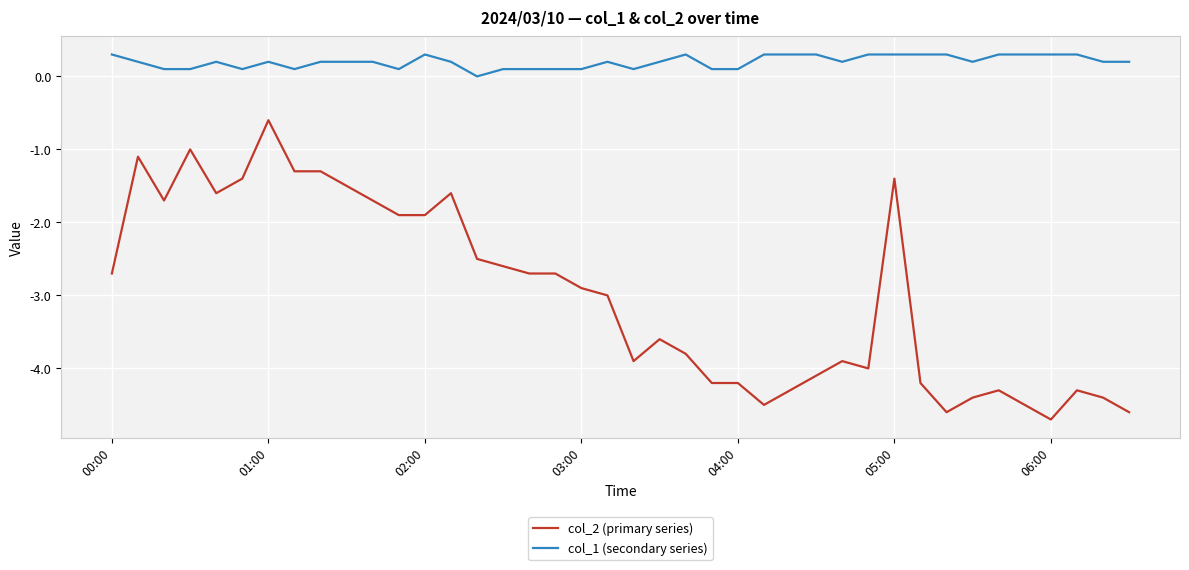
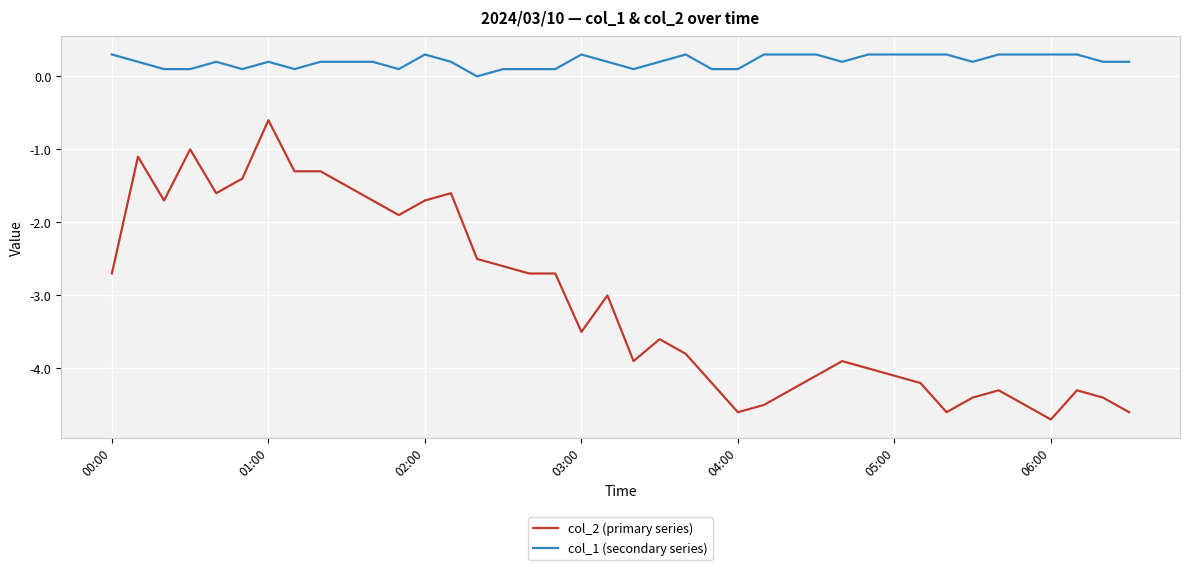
col_2 (primary series), 02:00: -1.9 -> -1.7
col_2 (primary series), 03:00: -2.9 -> -3.5
col_1 (secondary series), 03:00: 0.1 -> 0.3
col_2 (primary series), 04:00: -4.2 -> -4.6
col_2 (primary series), 05:00: -1.4 -> -4.1
